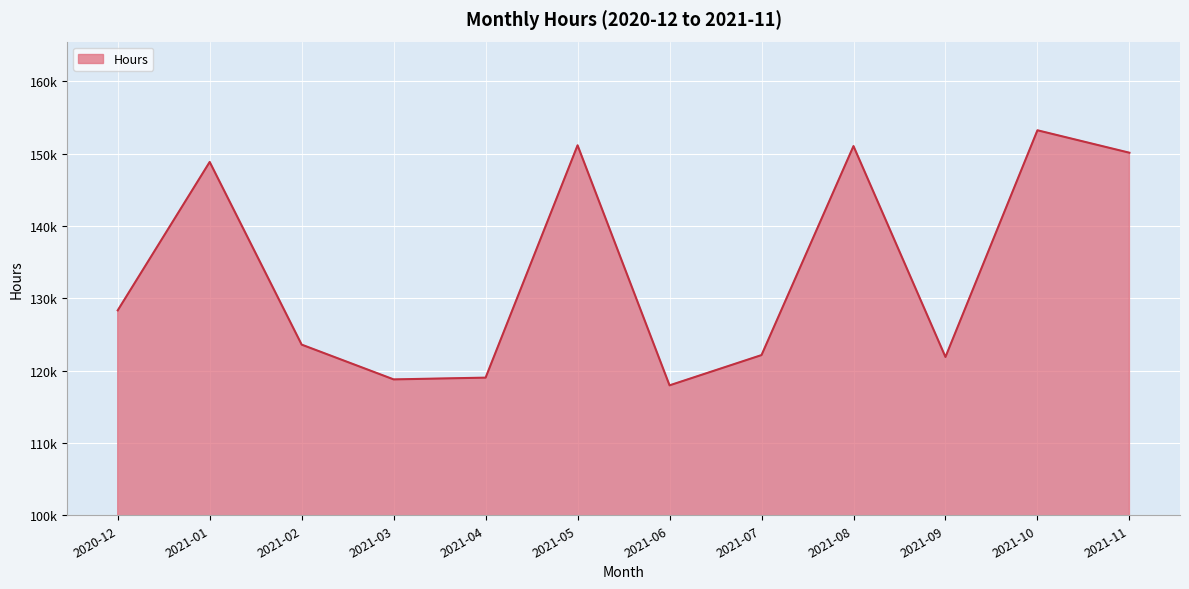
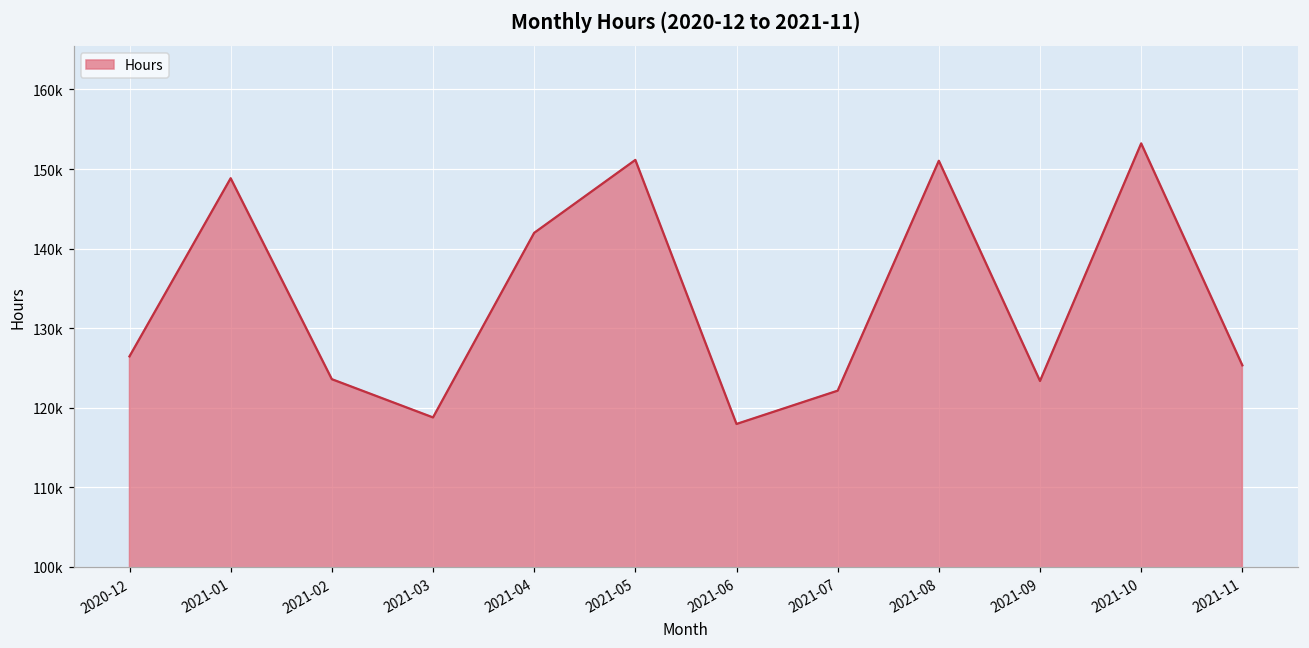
2020-12: 128000 -> 126000
2021-04: 119000 -> 142000
2021-09: 122000 -> 123000
2021-11: 150000 -> 125000
